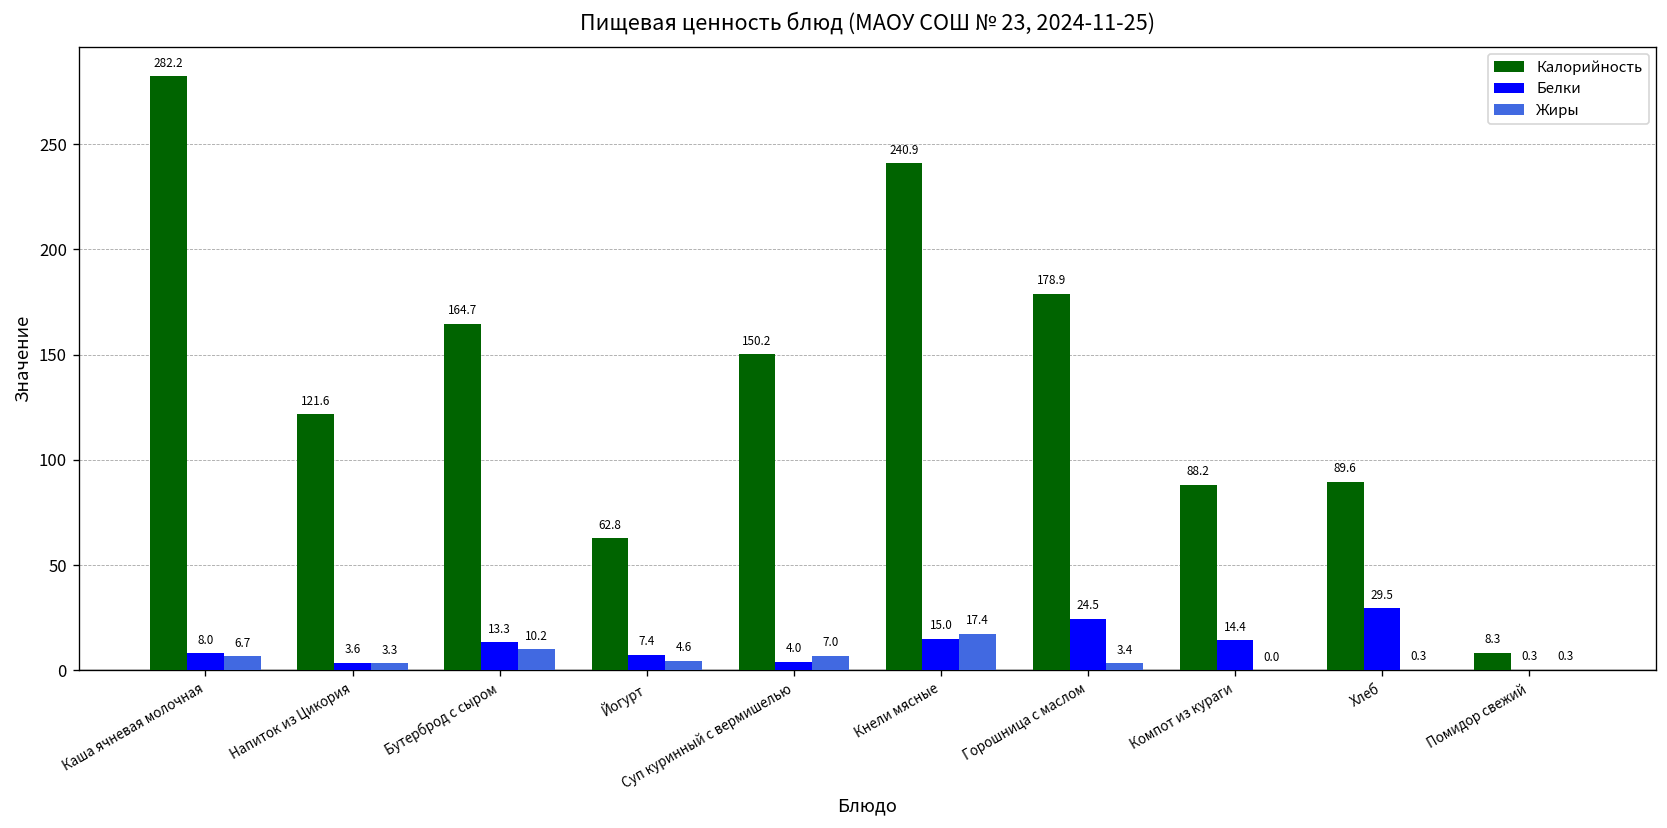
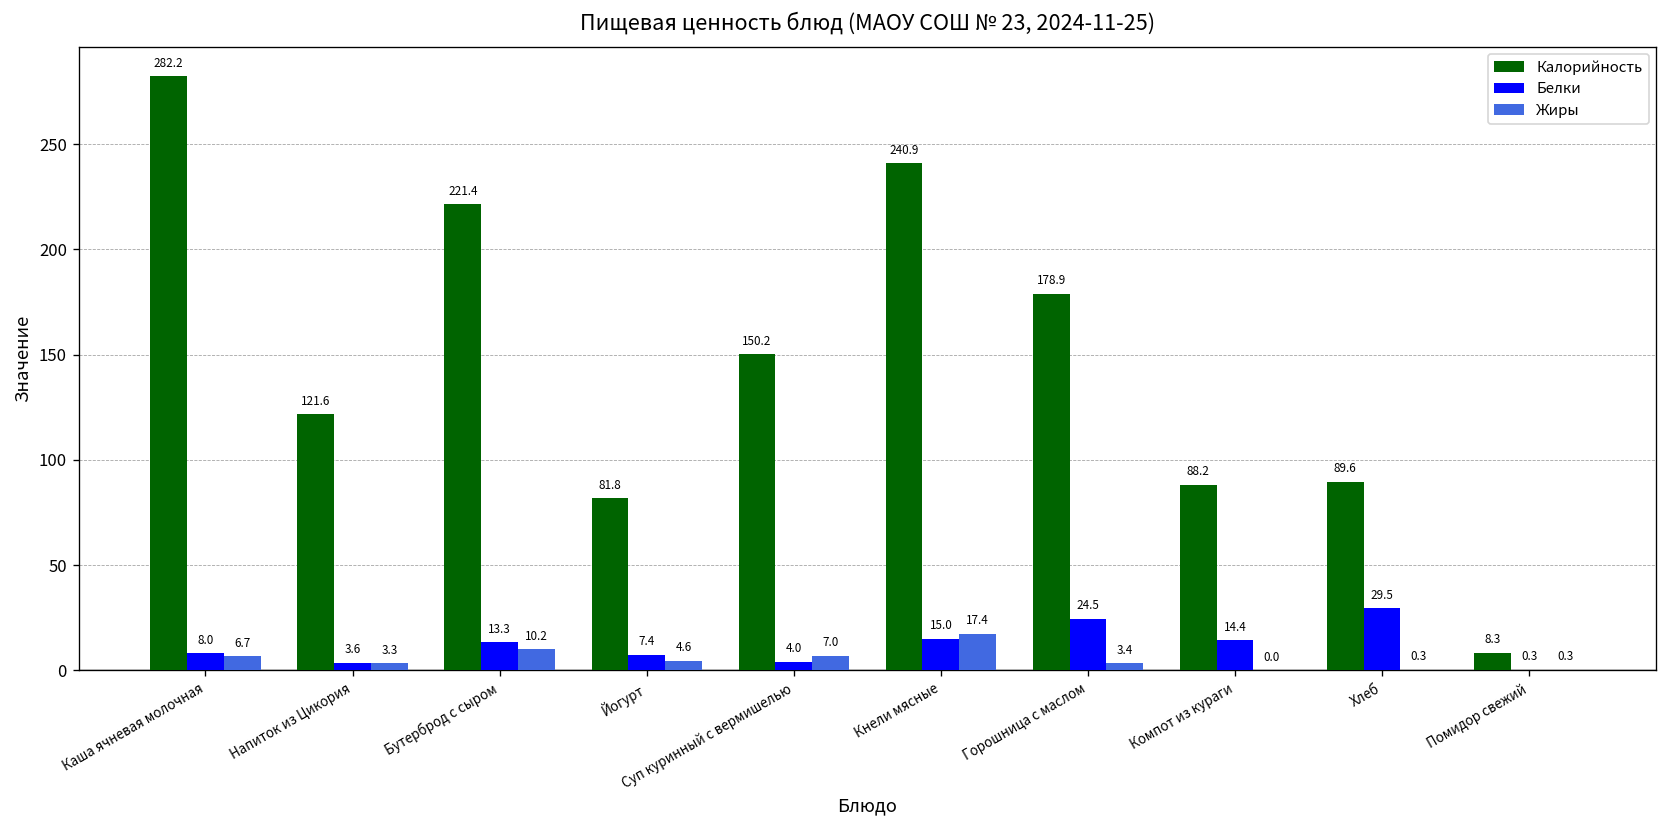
Калорийность, Бутерброд с сыром: 164.7 -> 221.4
Калорийность, Йогурт: 62.8 -> 81.8
